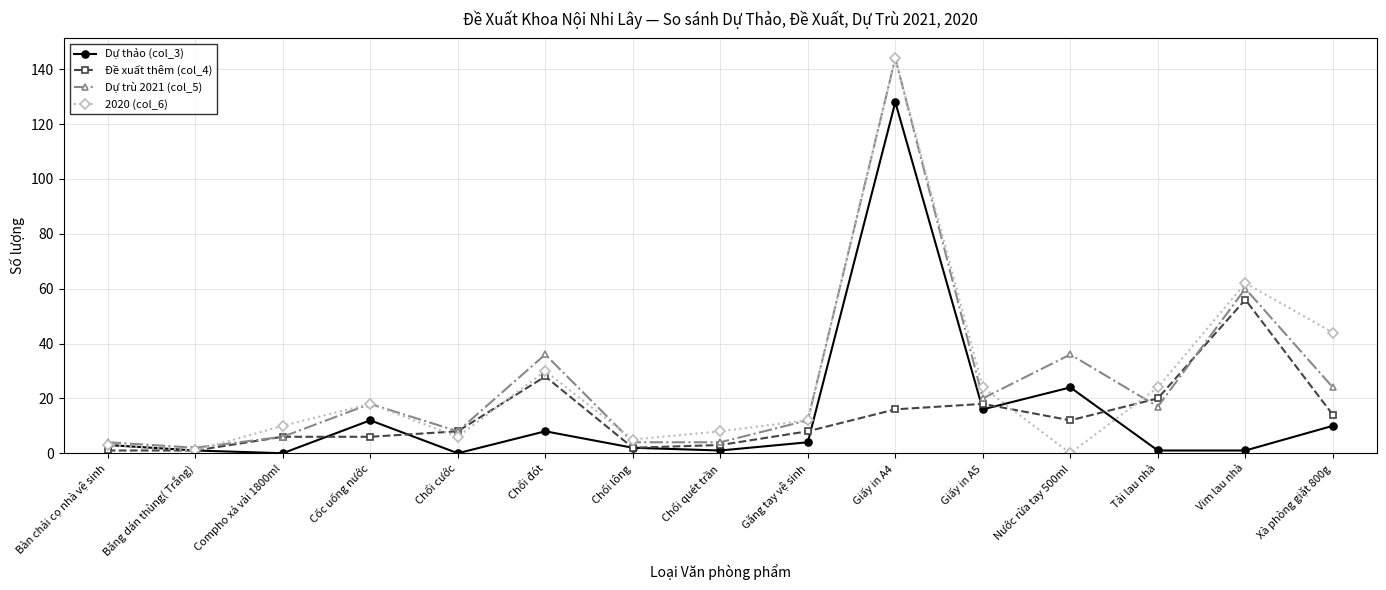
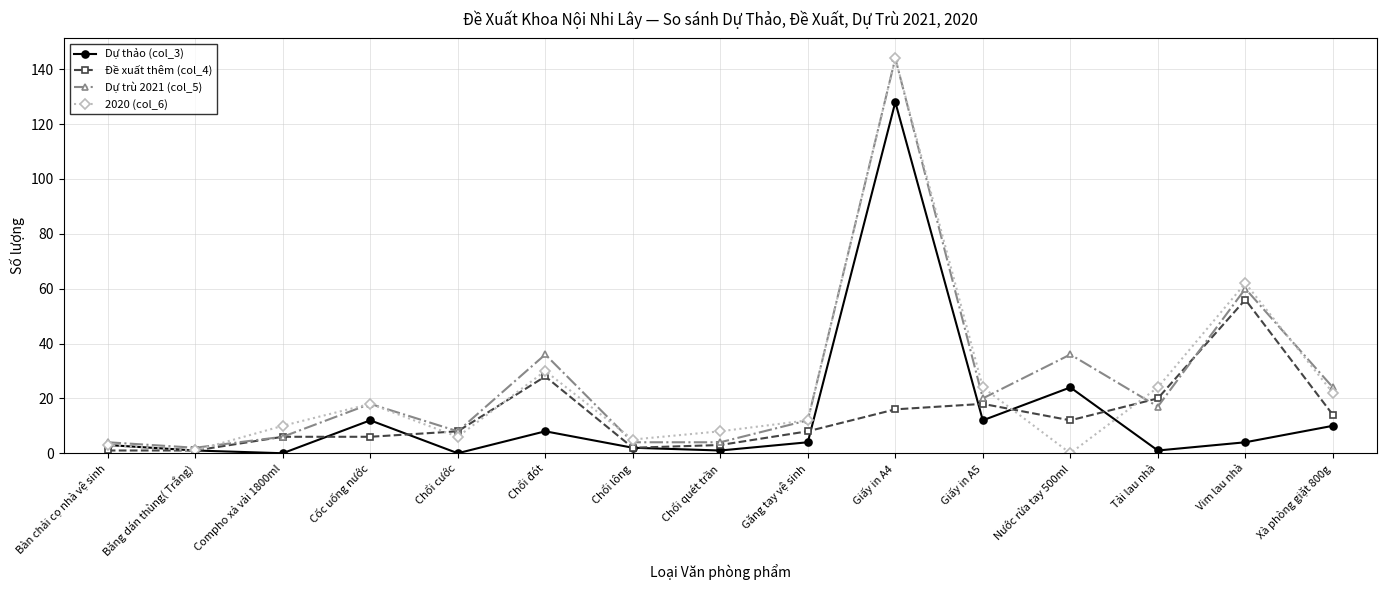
Dự thảo (col_3), Giấy in A5: 16 -> 12
Dự thảo (col_3), Vim lau nhà: 1 -> 4
2020 (col_6), Xà phòng giặt 800g: 44 -> 22
